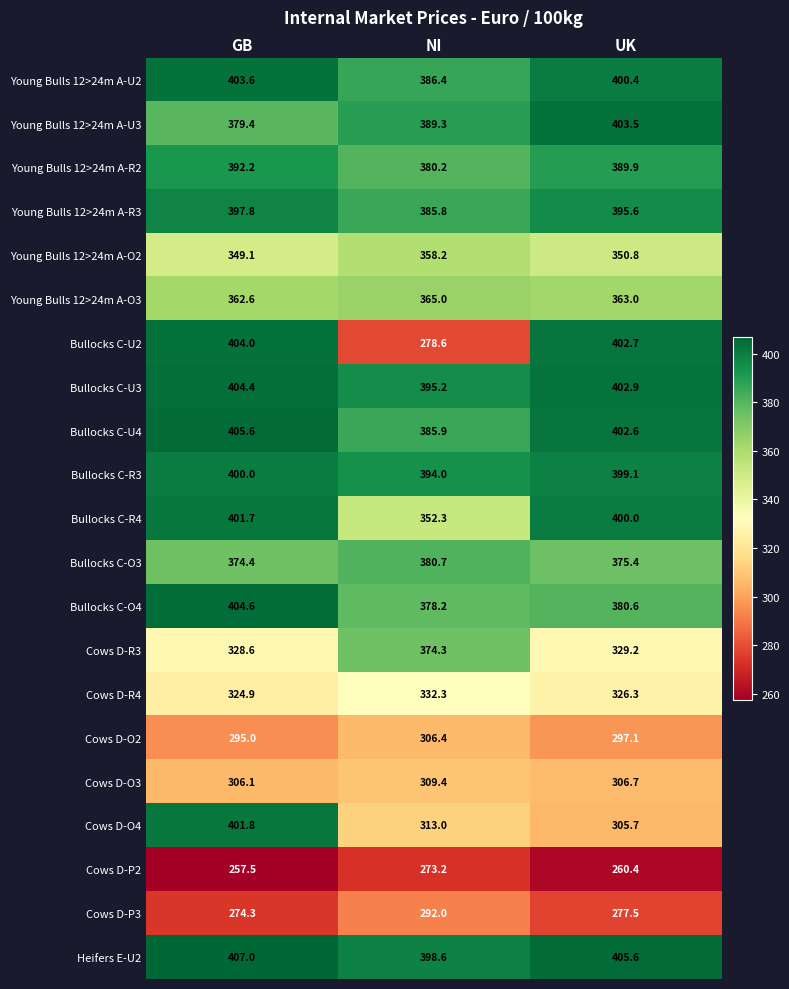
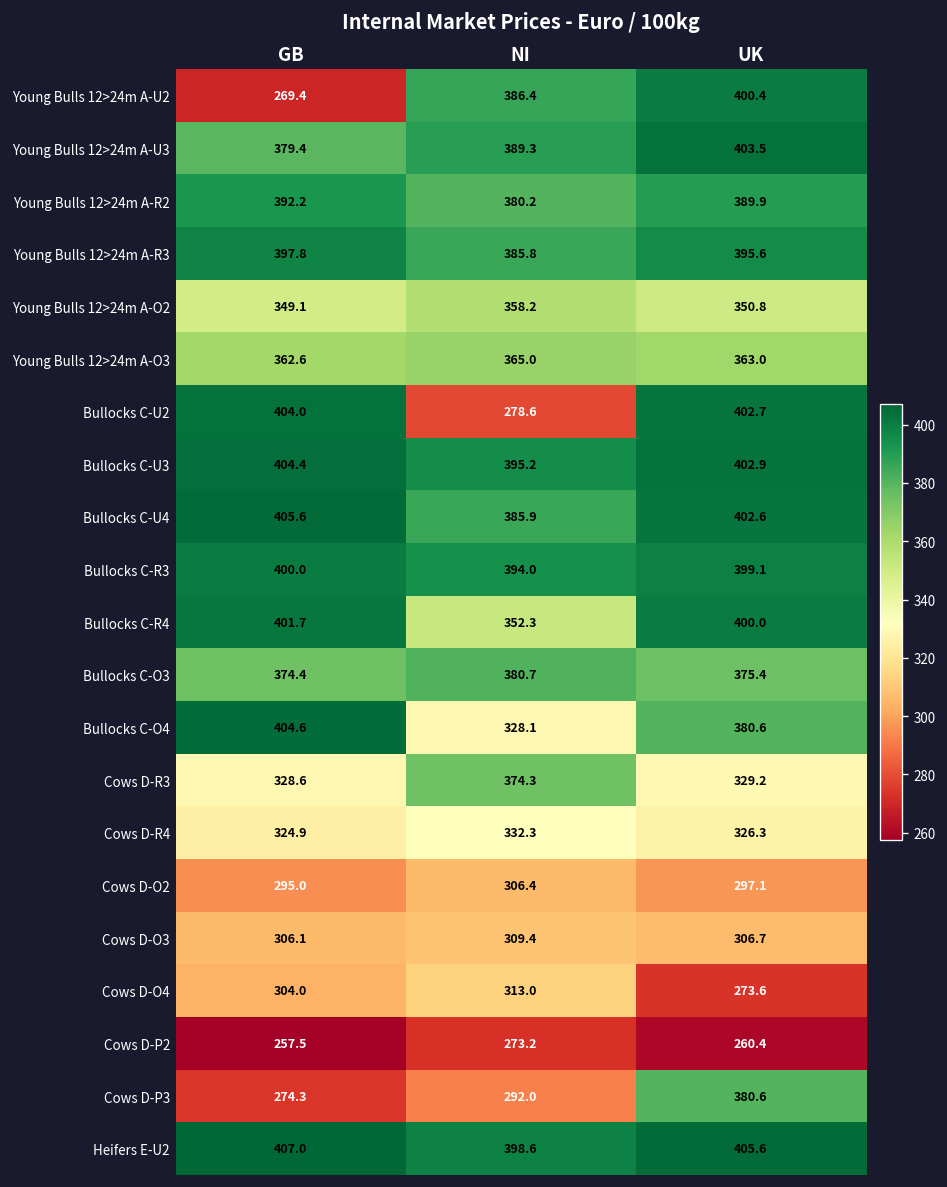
Young Bulls 12>24m A-U2, GB: 403.6 -> 269.4
Bullocks C-O4, NI: 378.2 -> 328.1
Cows D-O4, GB: 401.8 -> 304.0
Cows D-O4, UK: 305.7 -> 273.6
Cows D-P3, UK: 277.5 -> 380.6
